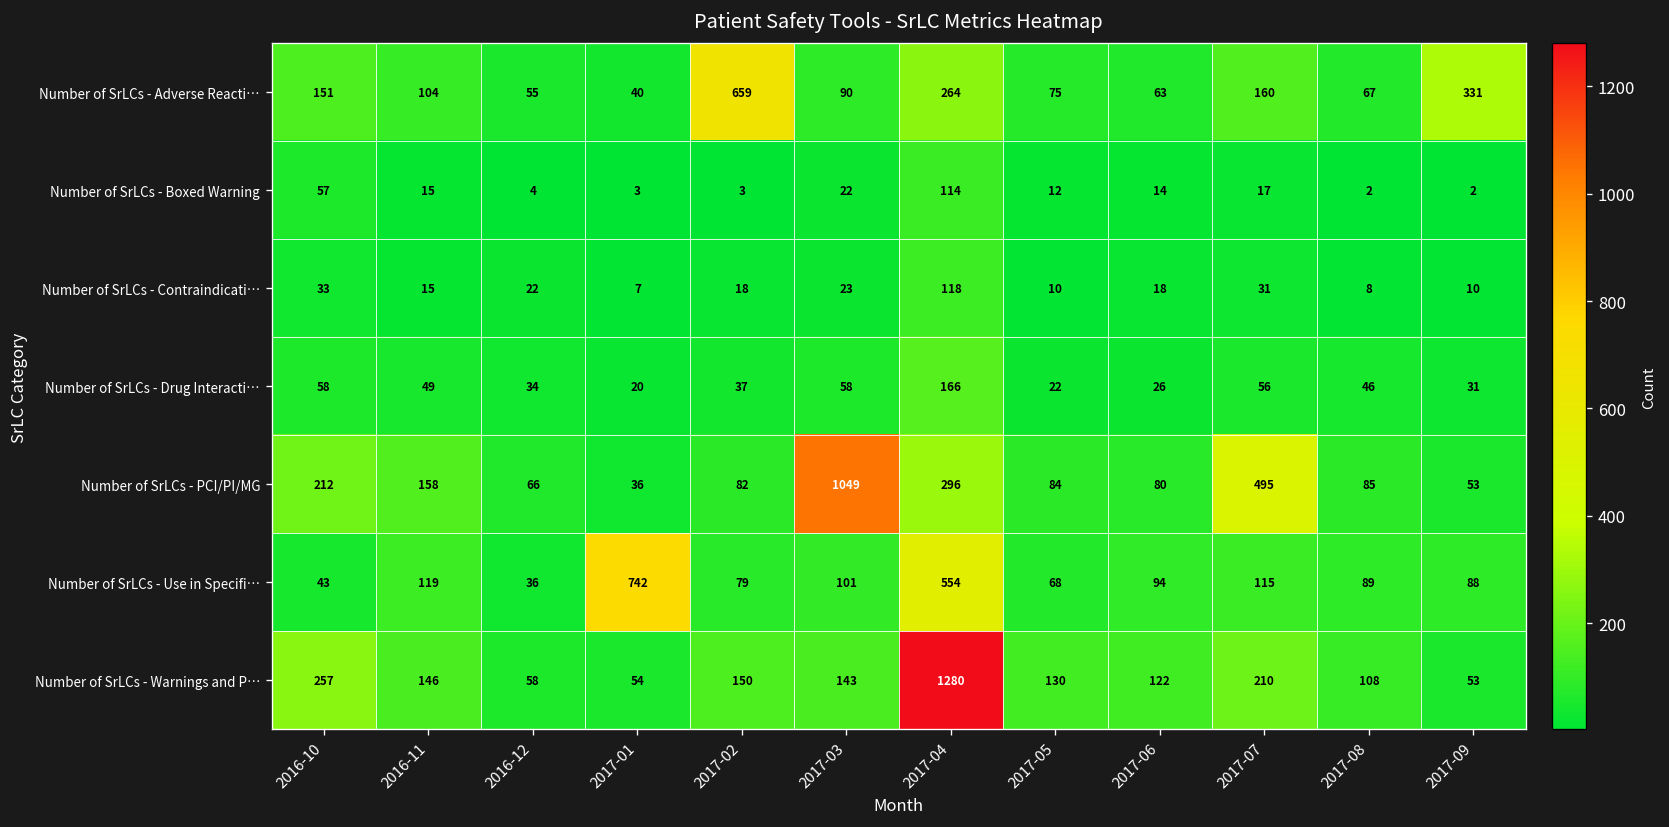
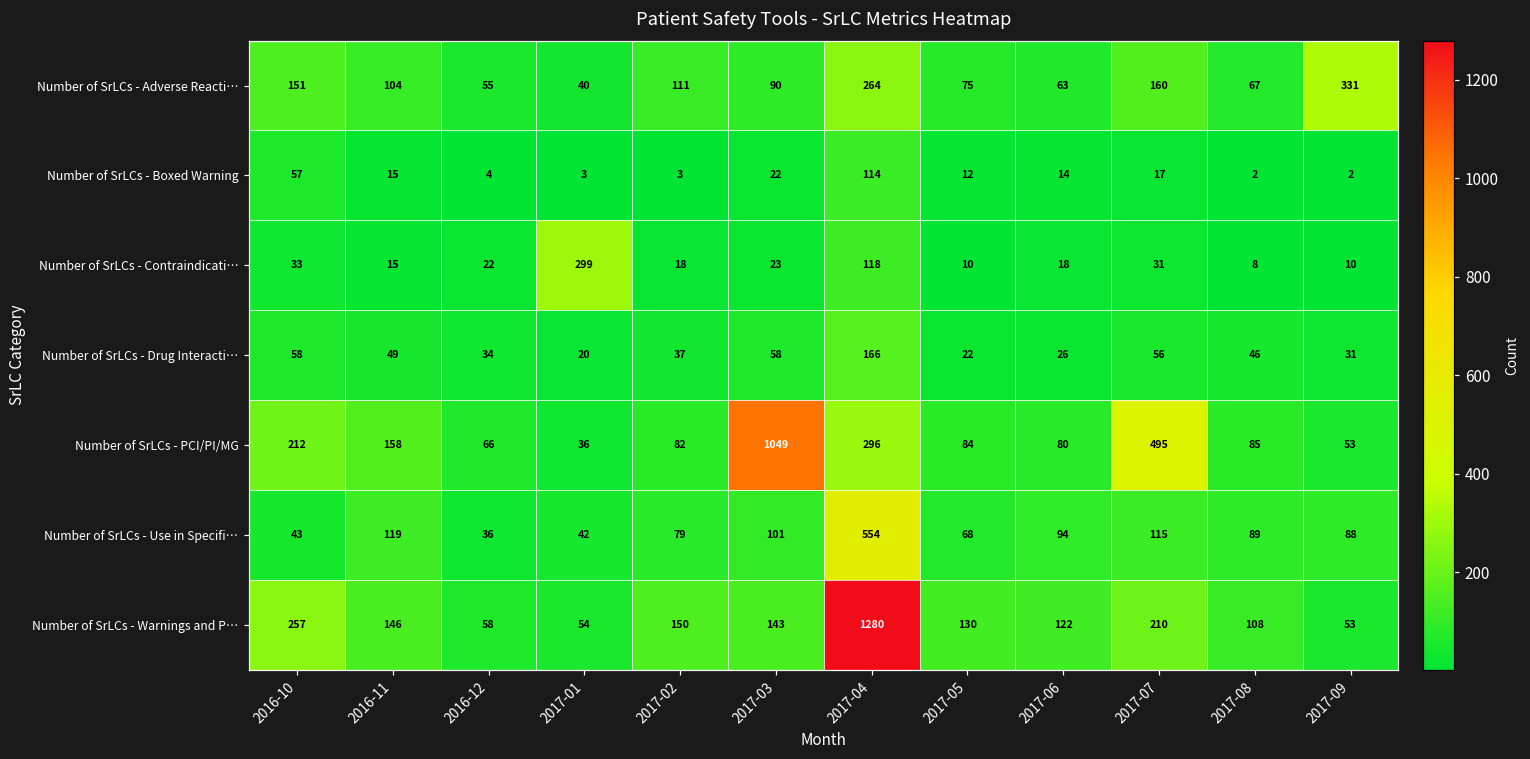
Number of SrLCs - Adverse Reacti…, 2017-02: 659 -> 111
Number of SrLCs - Contraindicati…, 2017-01: 7 -> 299
Number of SrLCs - Use in Specifi…, 2017-01: 742 -> 42
